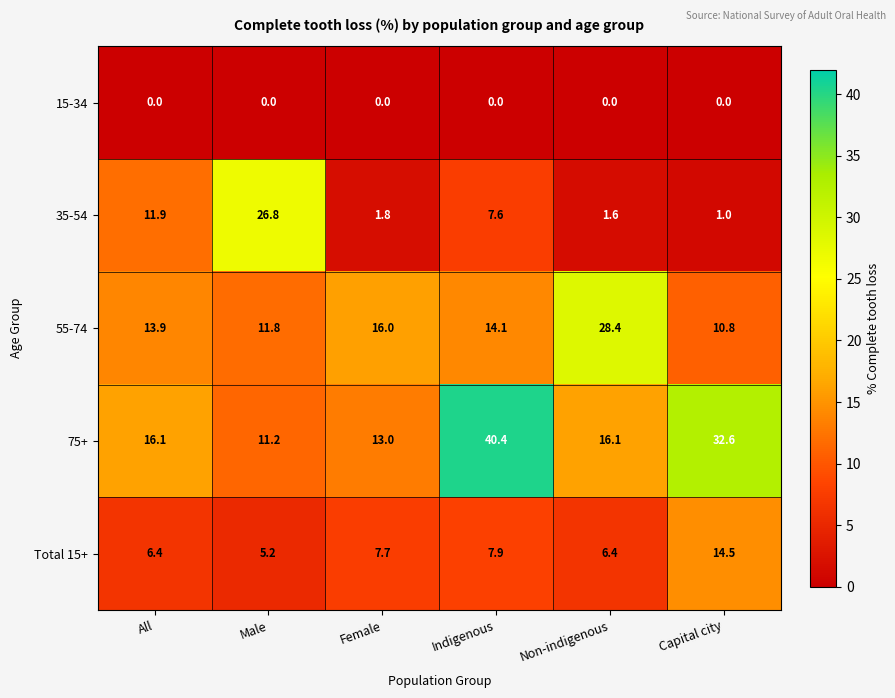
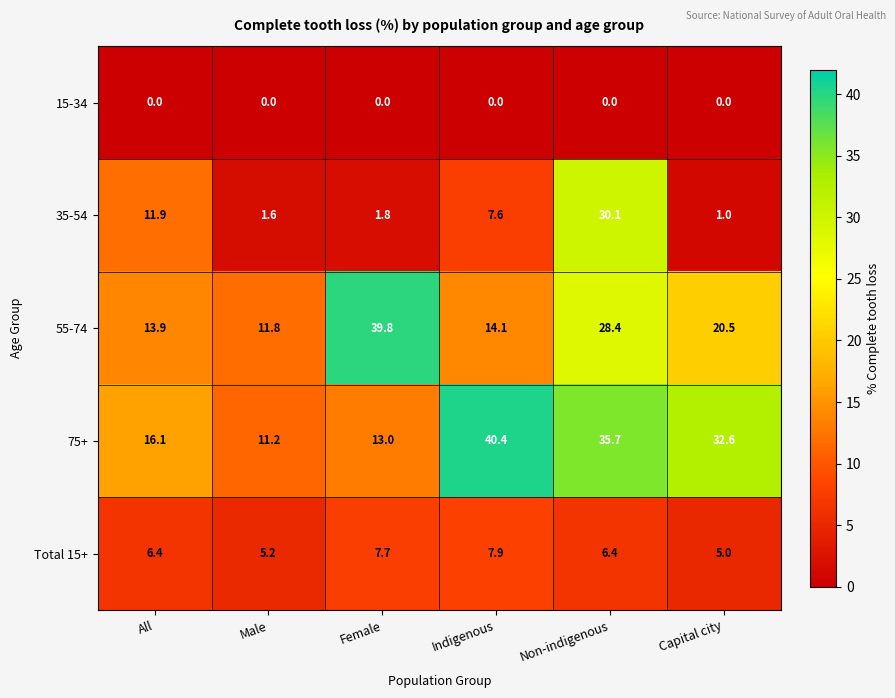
35-54, Male: 26.8 -> 1.6
35-54, Non-indigenous: 1.6 -> 30.1
55-74, Female: 16.0 -> 39.8
55-74, Capital city: 10.8 -> 20.5
75+, Non-indigenous: 16.1 -> 35.7
Total 15+, Capital city: 14.5 -> 5.0
